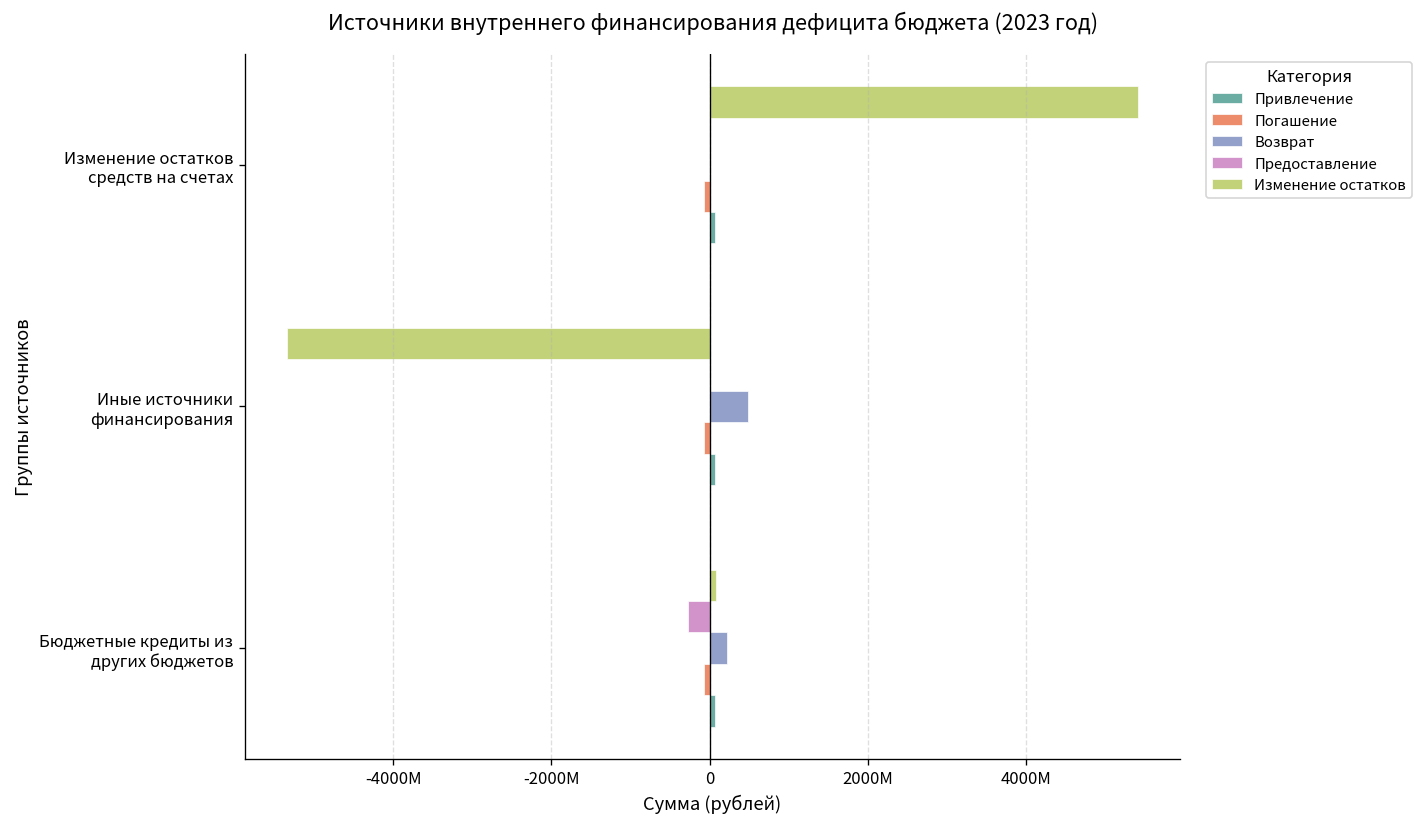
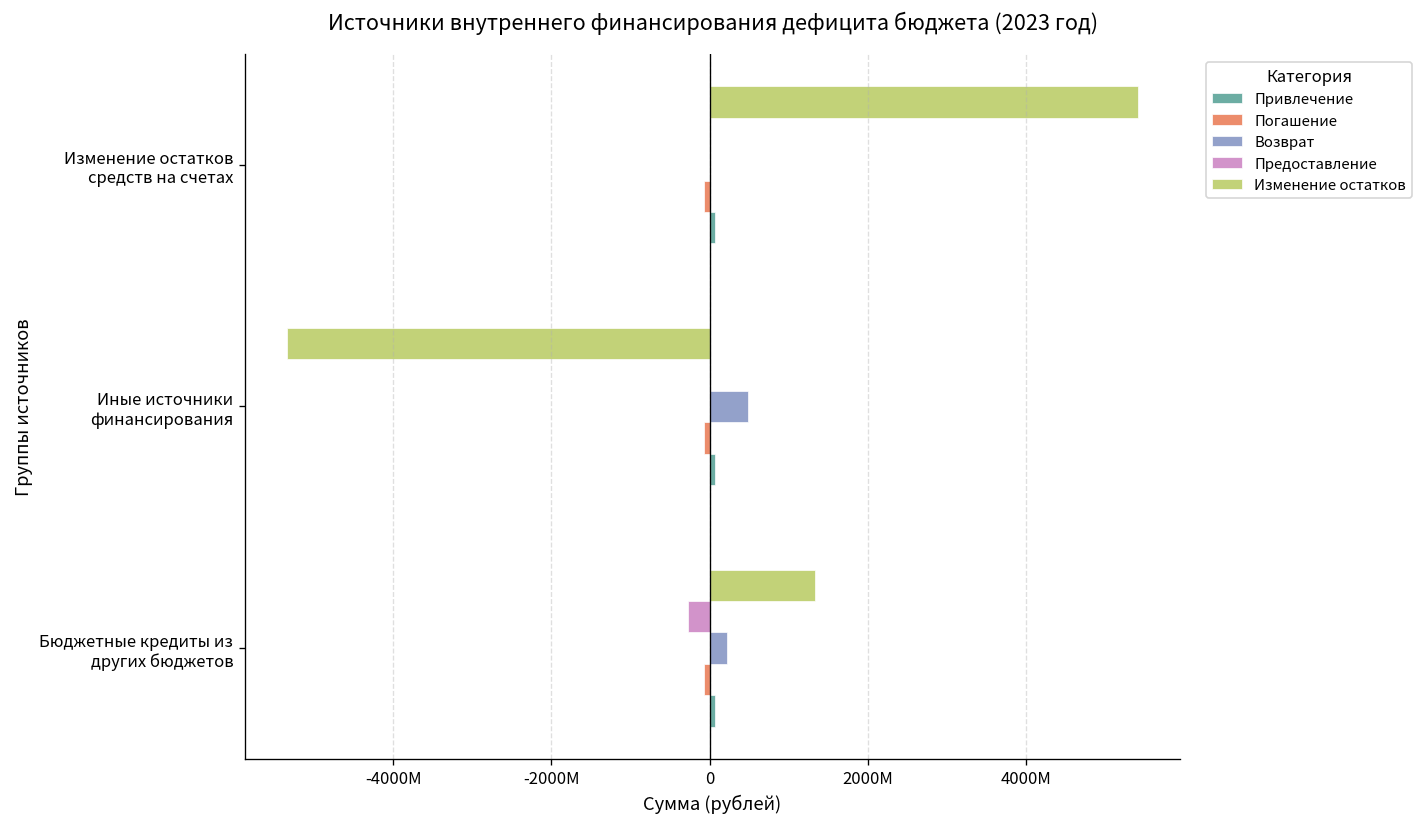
Изменение остатков, Бюджетные кредиты из других бюджетов: 100000000 -> 1300000000
